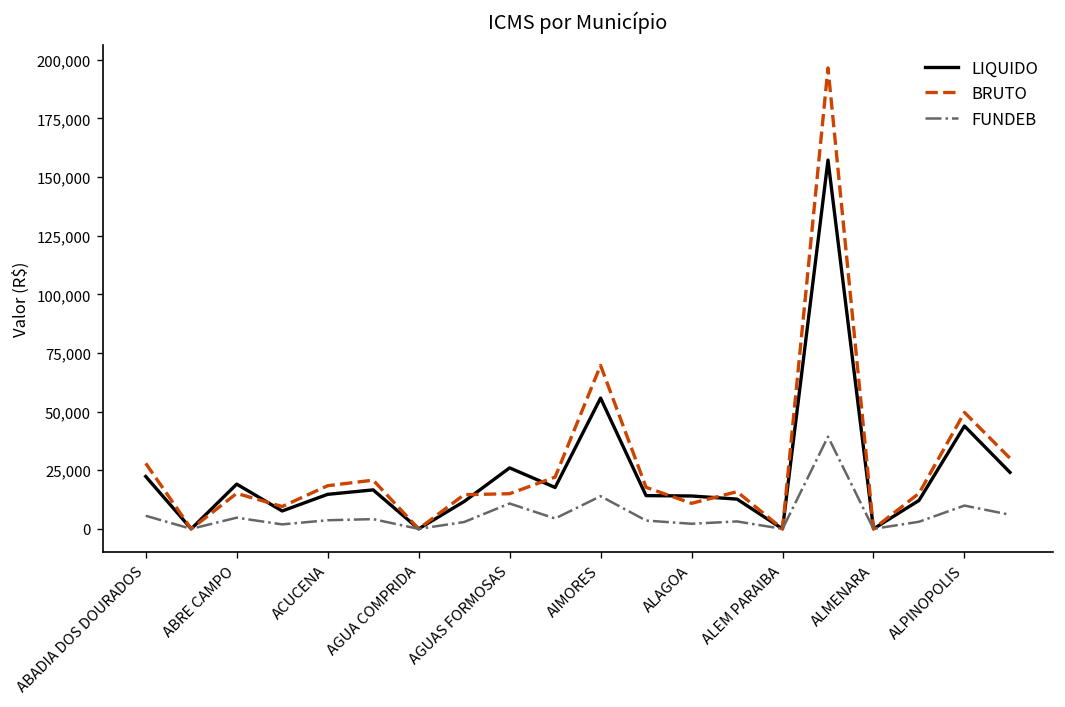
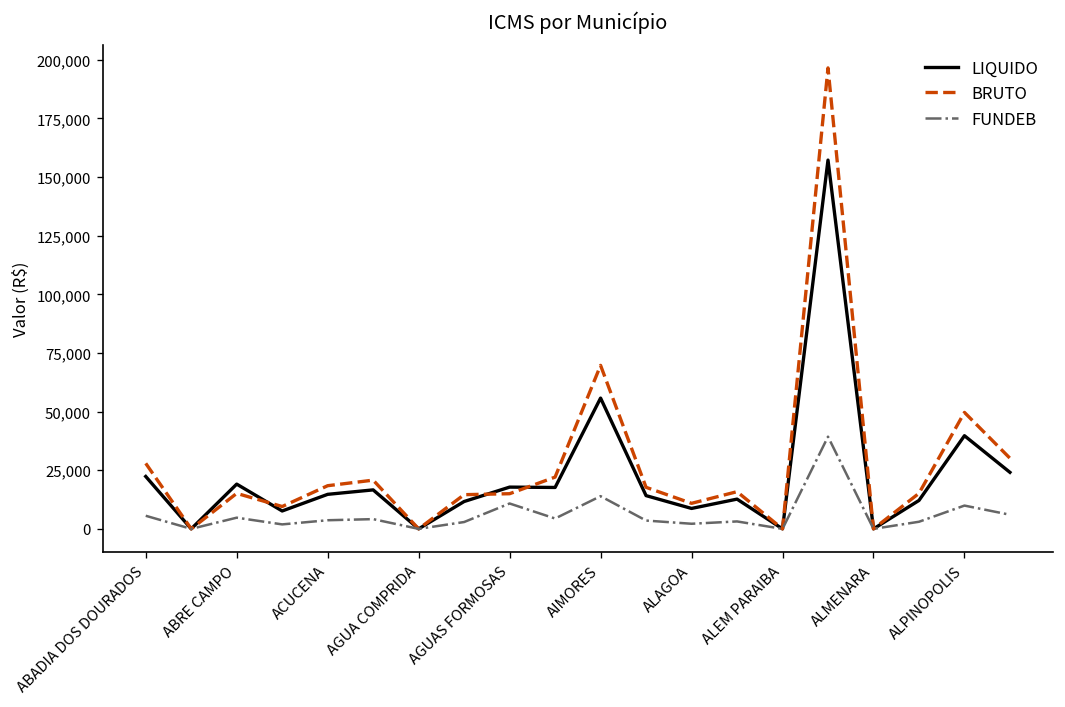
LIQUIDO, AGUAS FORMOSAS: 26,000 -> 18,000
LIQUIDO, ALAGOA: 14,000 -> 9,000
LIQUIDO, ALPINOPOLIS: 44,000 -> 40,000
